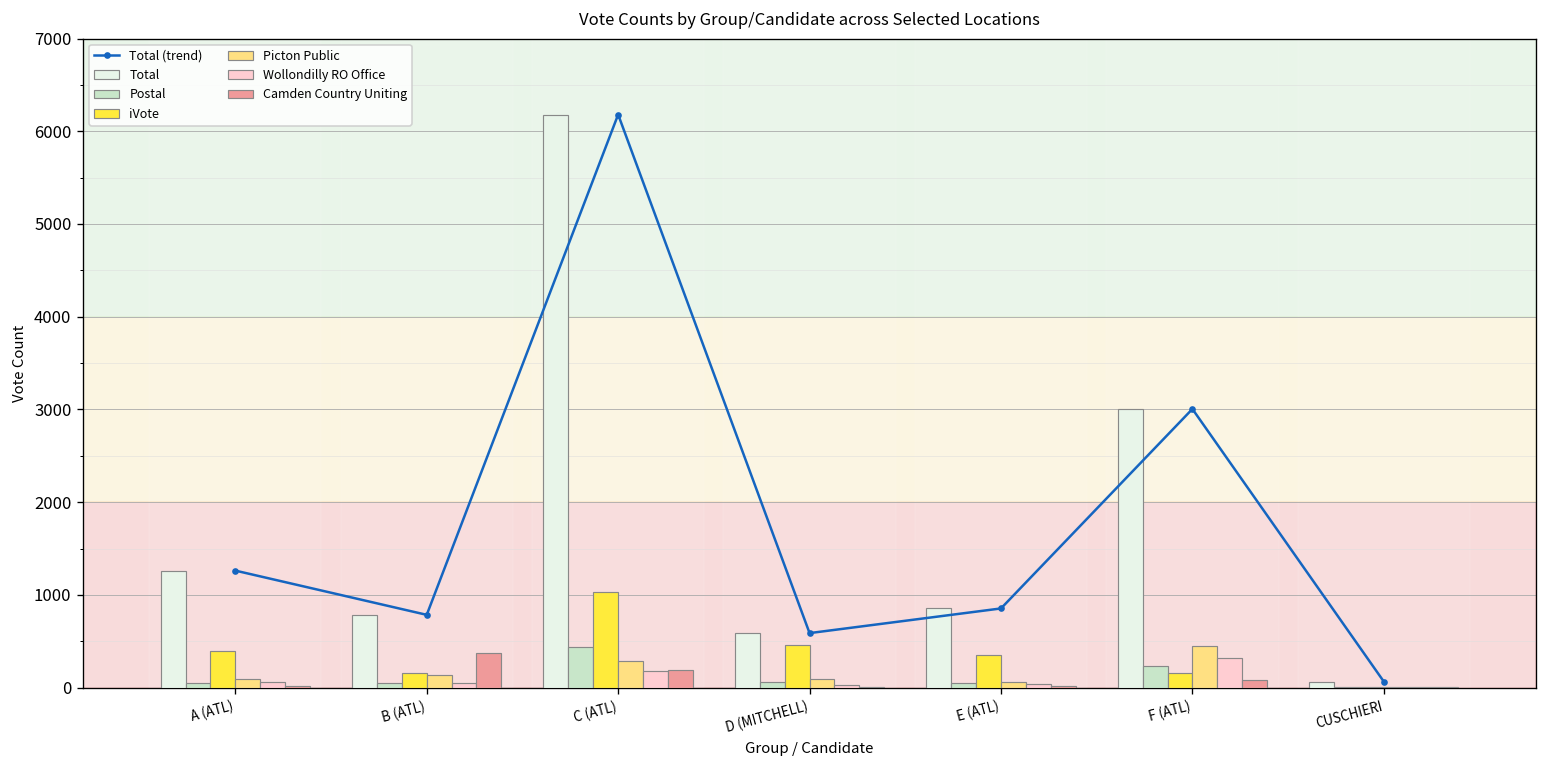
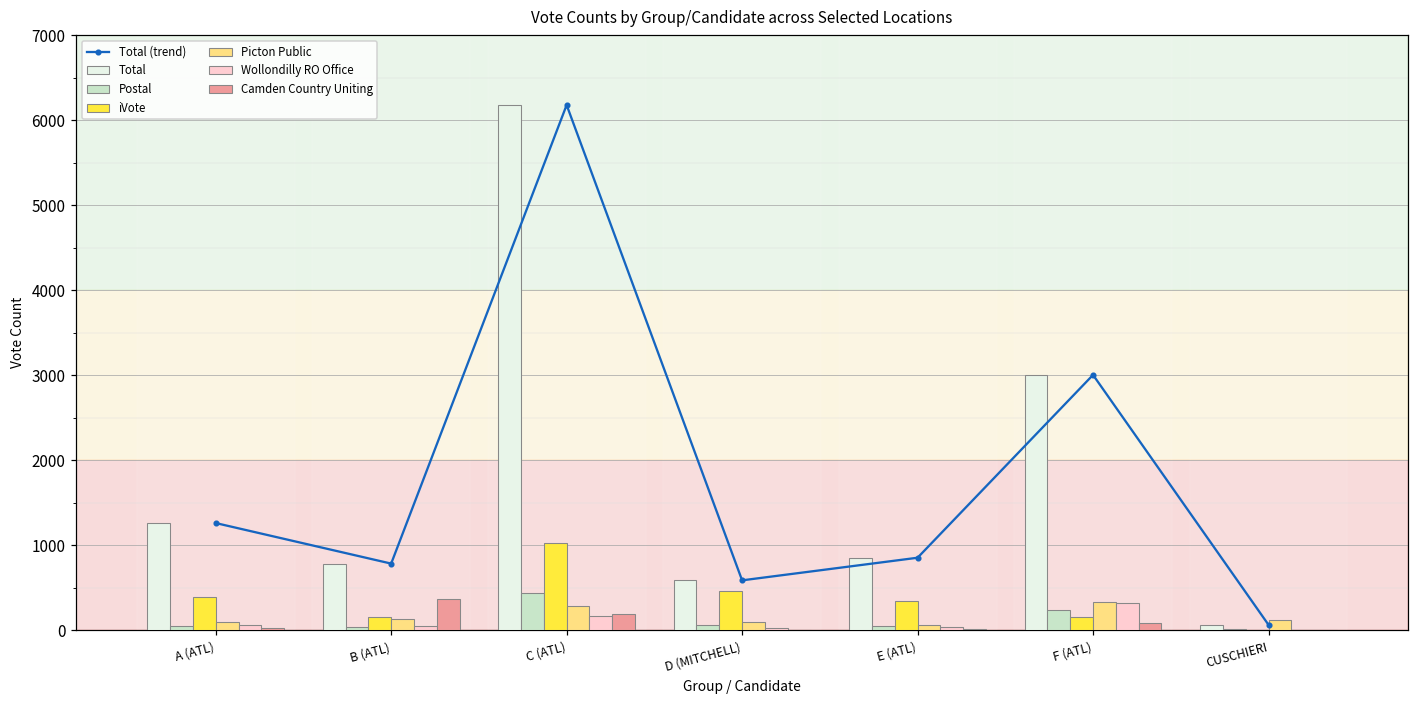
Picton Public, F (ATL): 500 -> 300
Picton Public, CUSCHIERI: 0 -> 100
